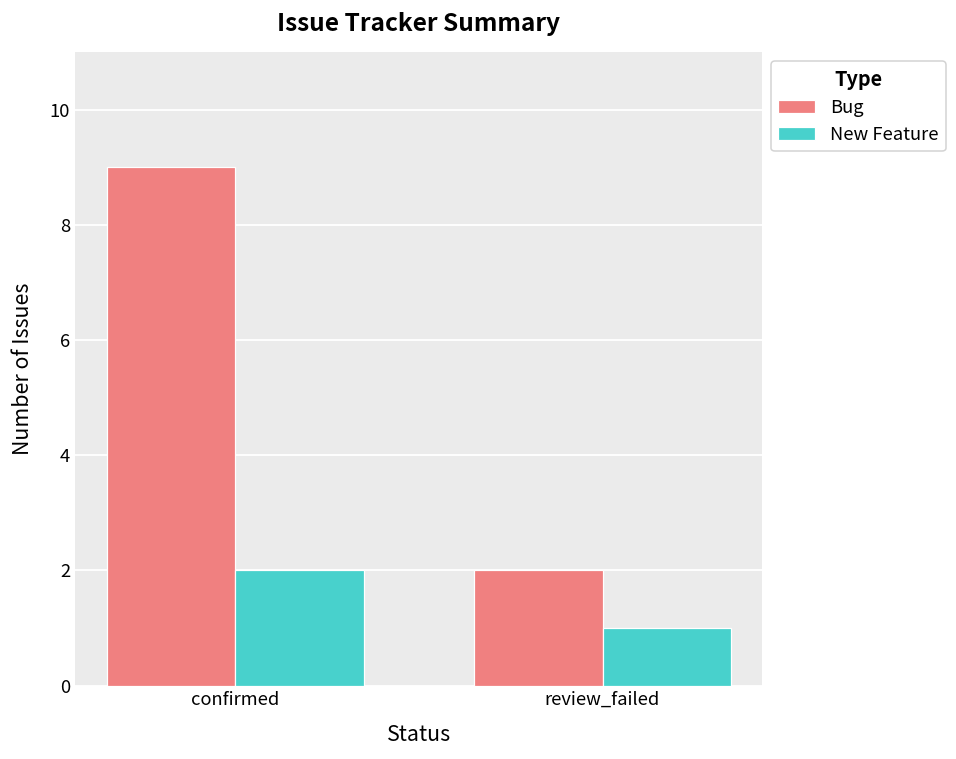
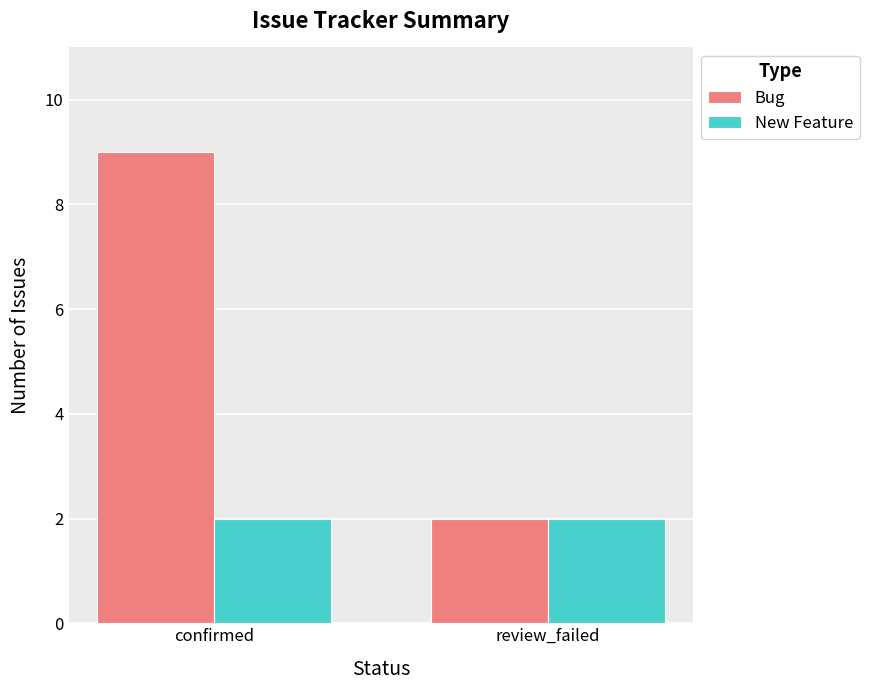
New Feature, review_failed: 1 -> 2
